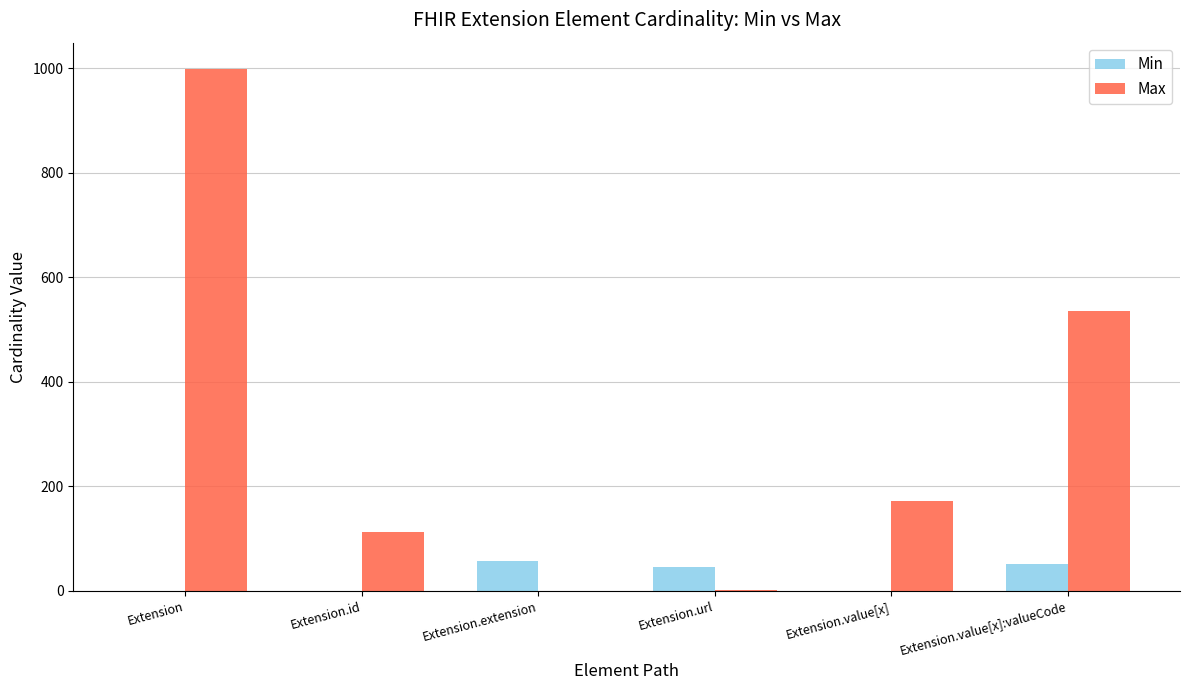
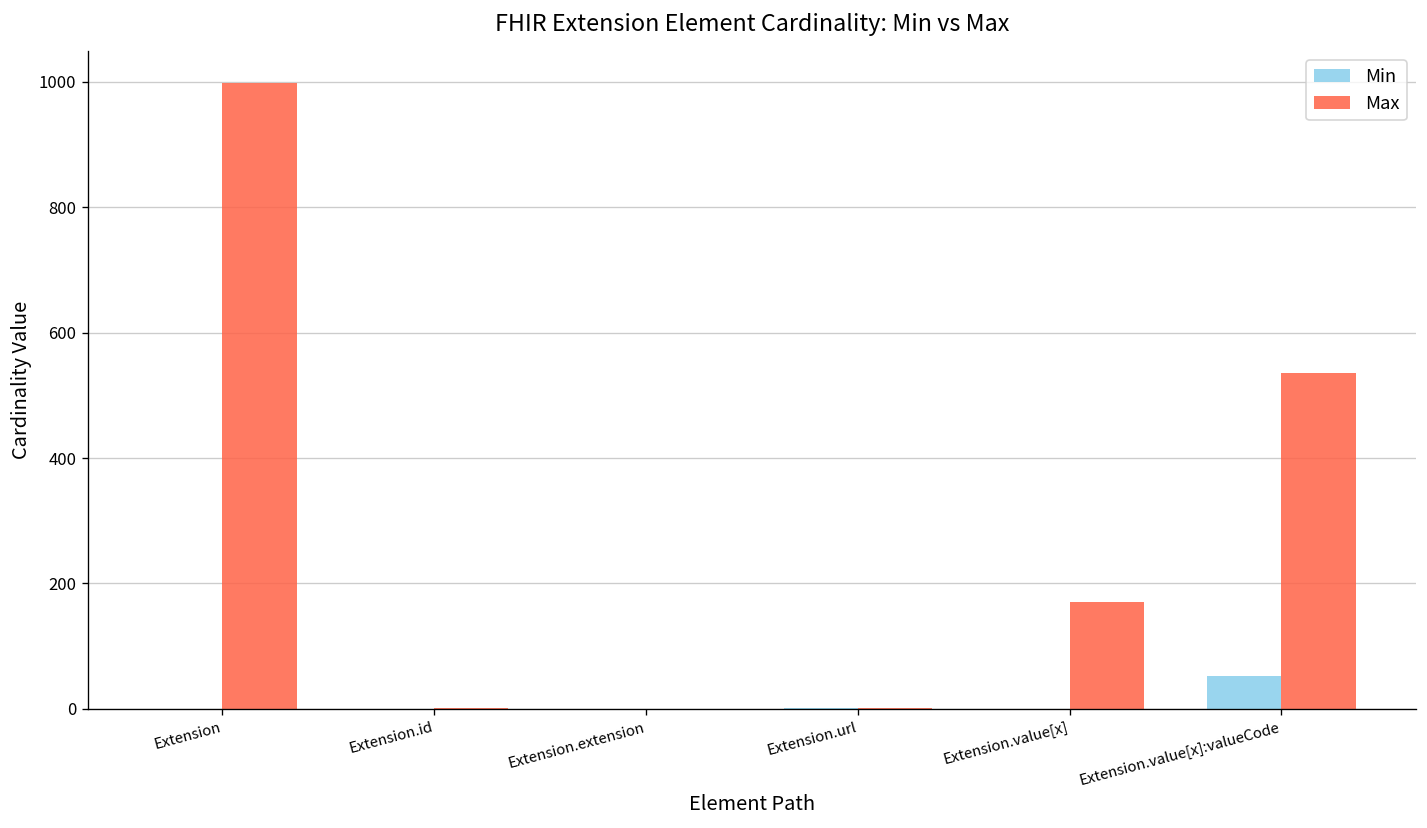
Max, Extension.id: 110 -> 0
Min, Extension.extension: 60 -> 0
Min, Extension.url: 50 -> 0
